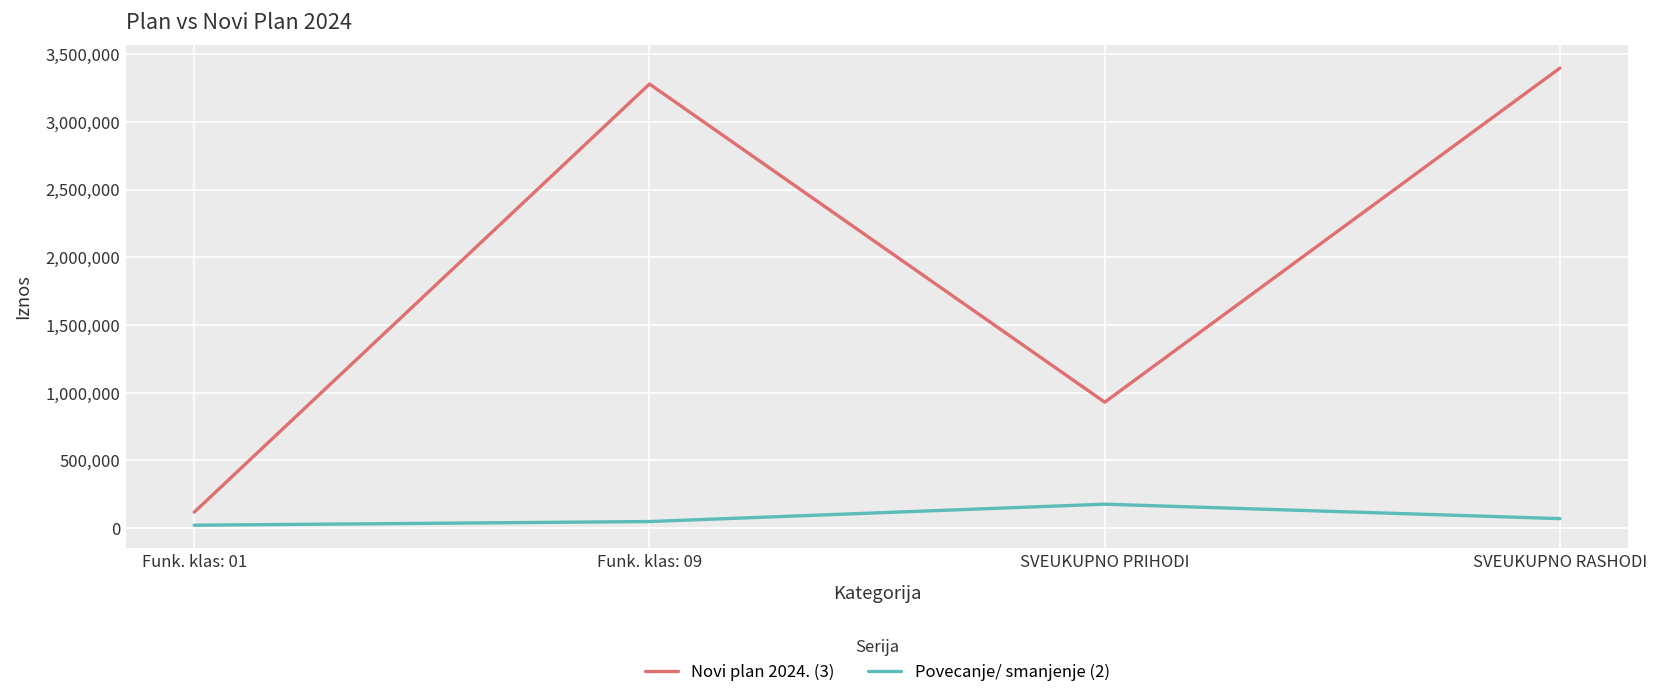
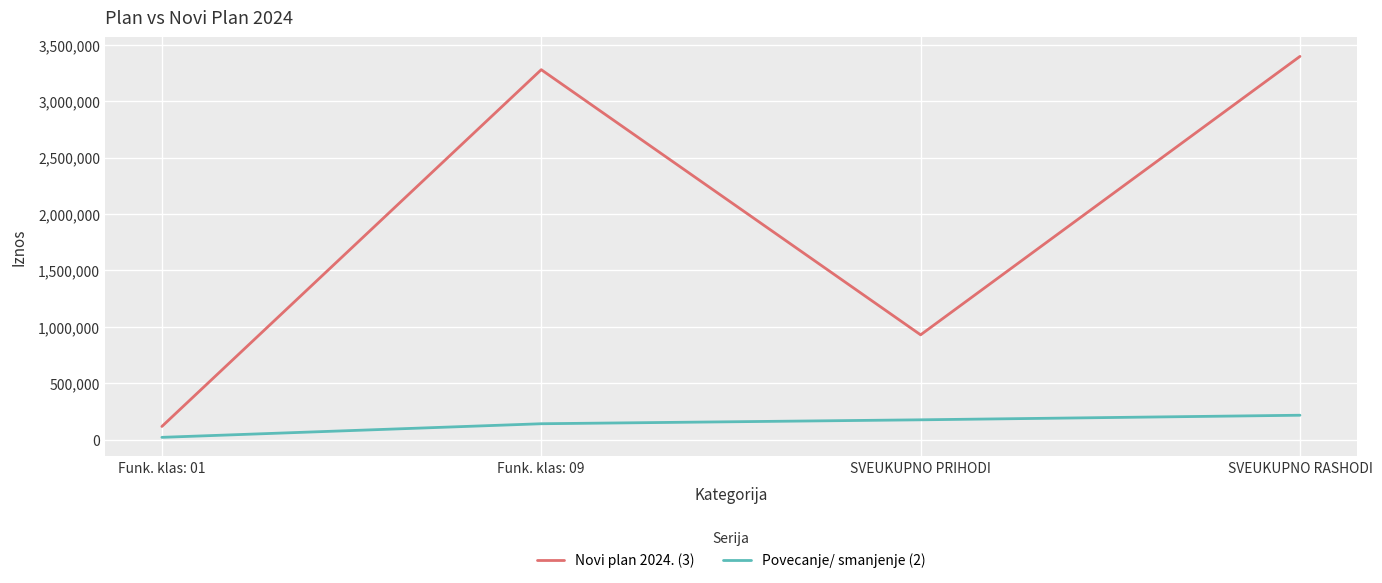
Povecanje/ smanjenje (2), Funk. klas: 09: 50,000 -> 140,000
Povecanje/ smanjenje (2), SVEUKUPNO RASHODI: 70,000 -> 220,000
